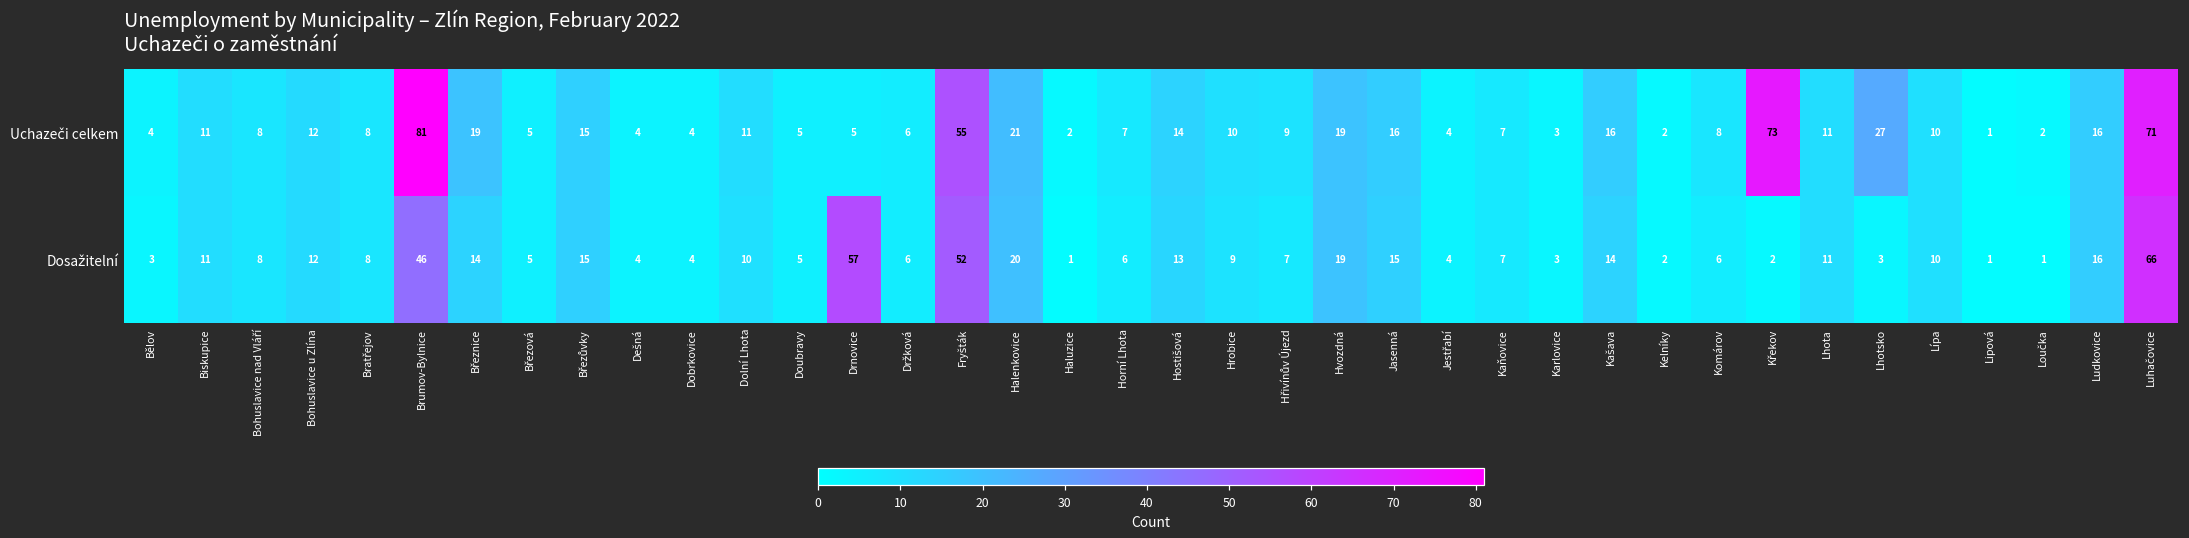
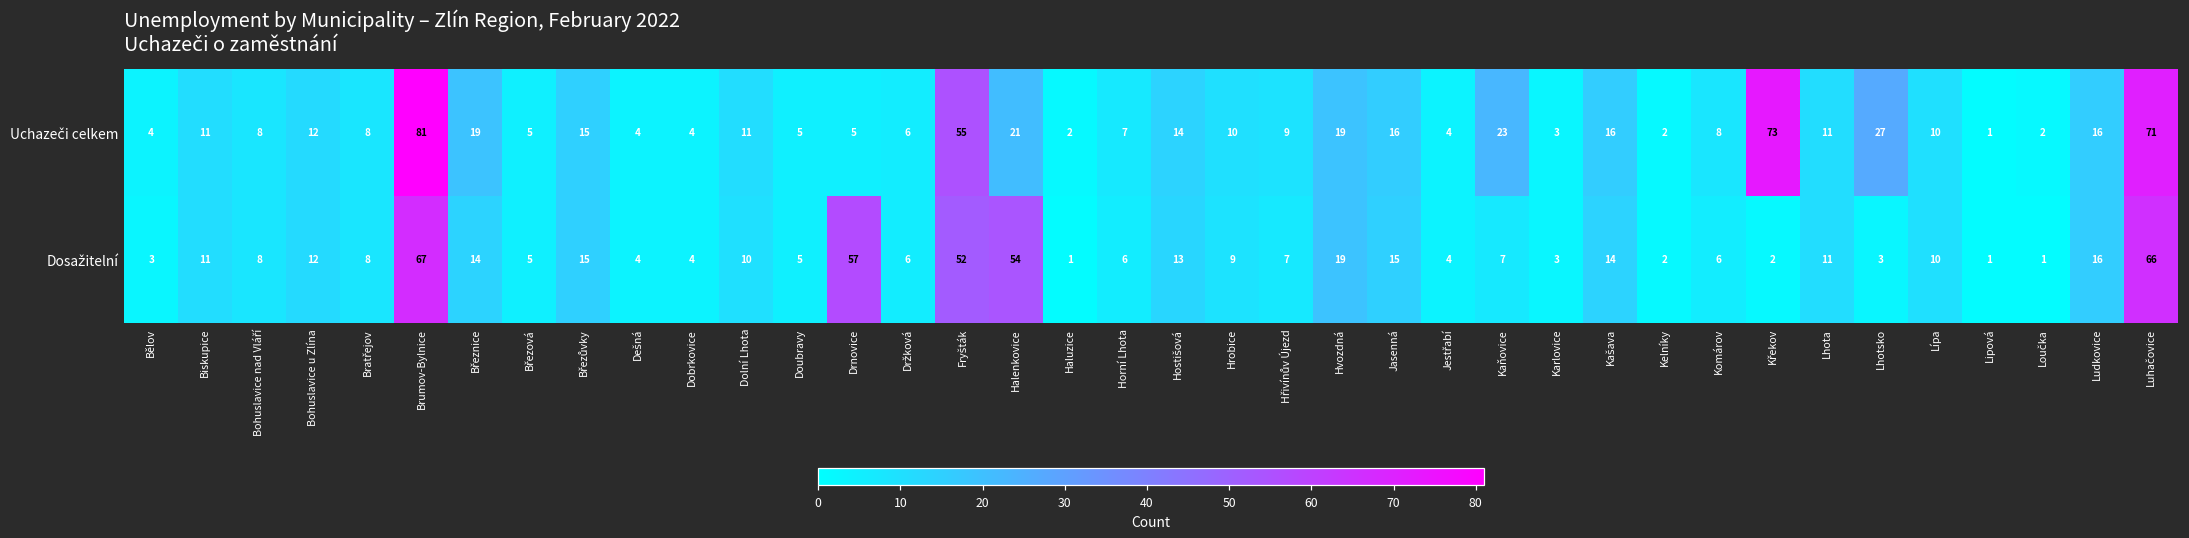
Uchazeči celkem, Kaňovice: 7 -> 23
Dosažitelní, Brumov-Bylnice: 46 -> 67
Dosažitelní, Halenkovice: 20 -> 54
